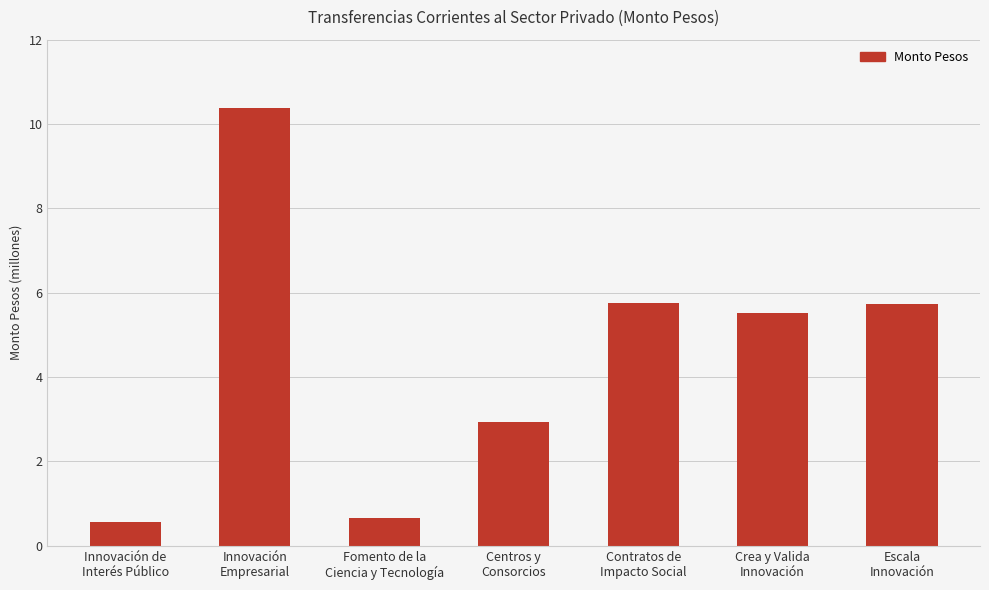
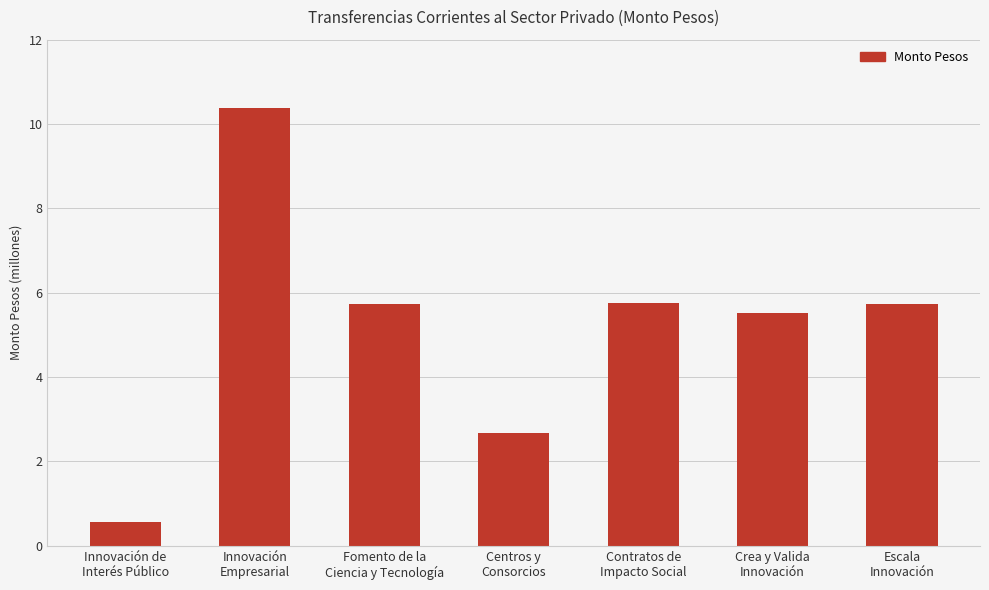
Fomento de la Ciencia y Tecnología: 0.7 -> 5.7
Centros y Consorcios: 2.9 -> 2.7
